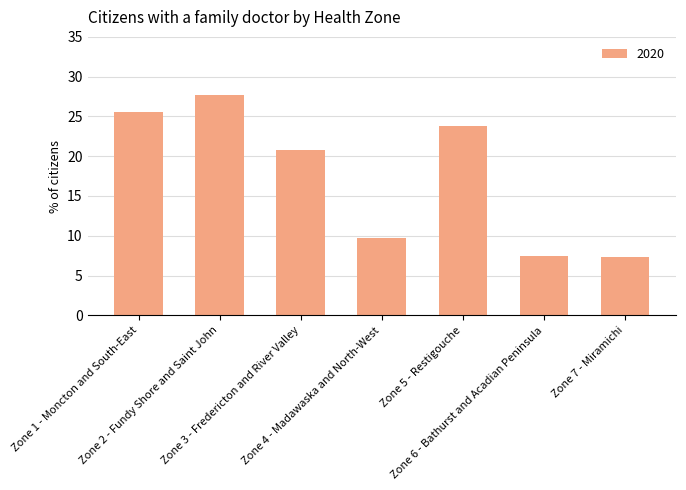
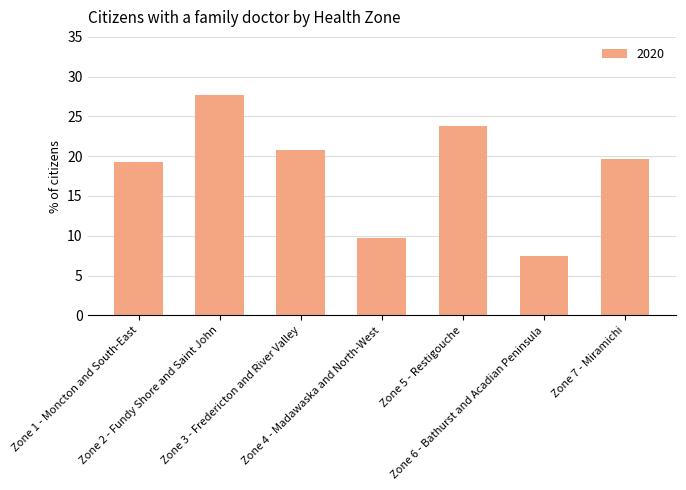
Zone 1 - Moncton and South-East: 26 -> 19
Zone 7 - Miramichi: 7 -> 20
